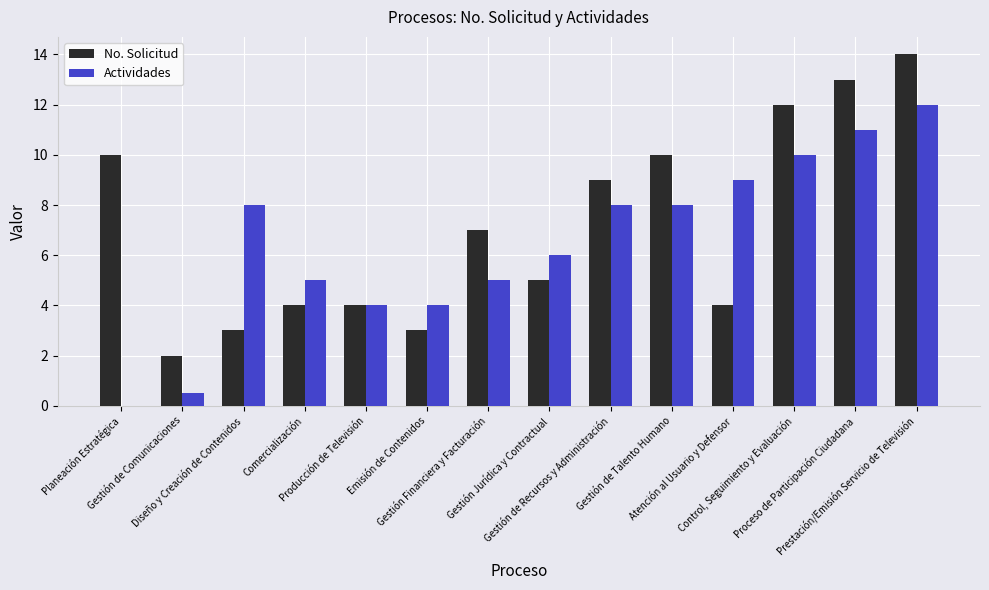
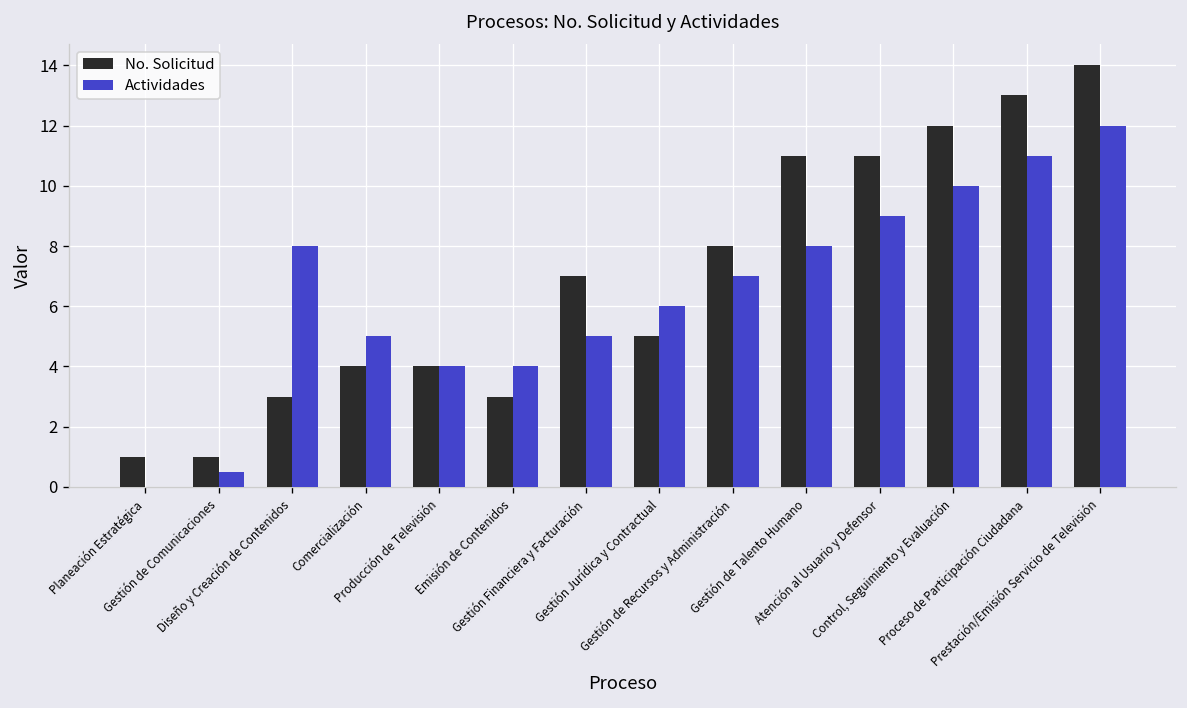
No. Solicitud, Planeación Estratégica: 10 -> 1
No. Solicitud, Gestión de Comunicaciones: 2 -> 1
No. Solicitud, Gestión de Recursos y Administración: 9 -> 8
Actividades, Gestión de Recursos y Administración: 8 -> 7
No. Solicitud, Gestión de Talento Humano: 10 -> 11
No. Solicitud, Atención al Usuario y Defensor: 4 -> 11
